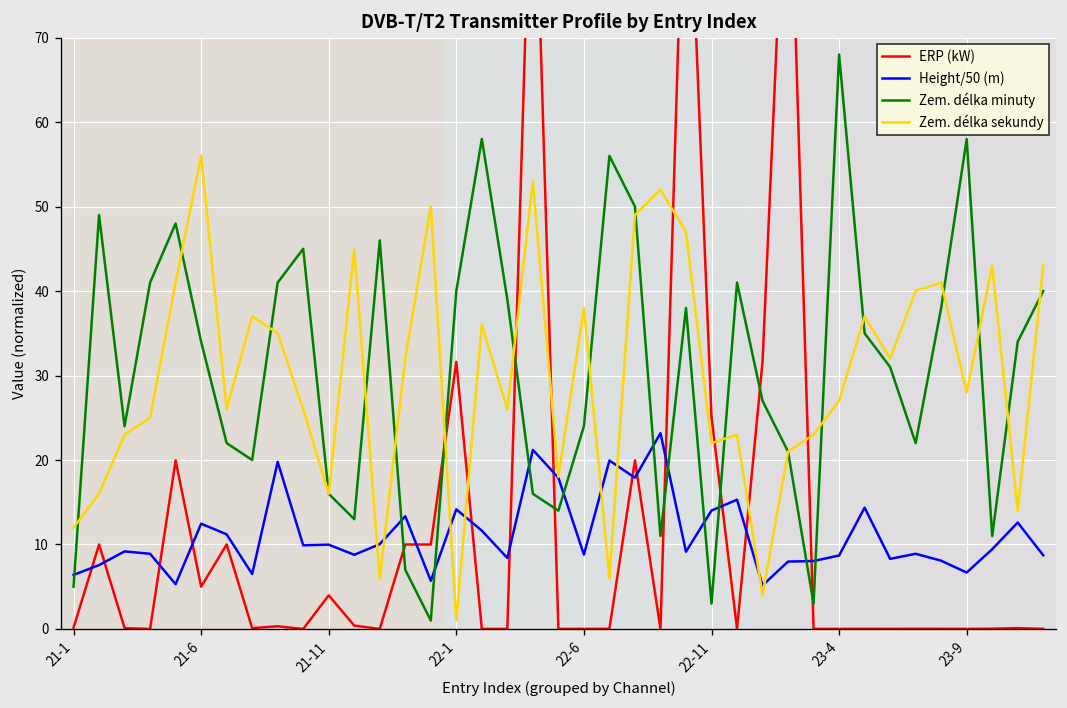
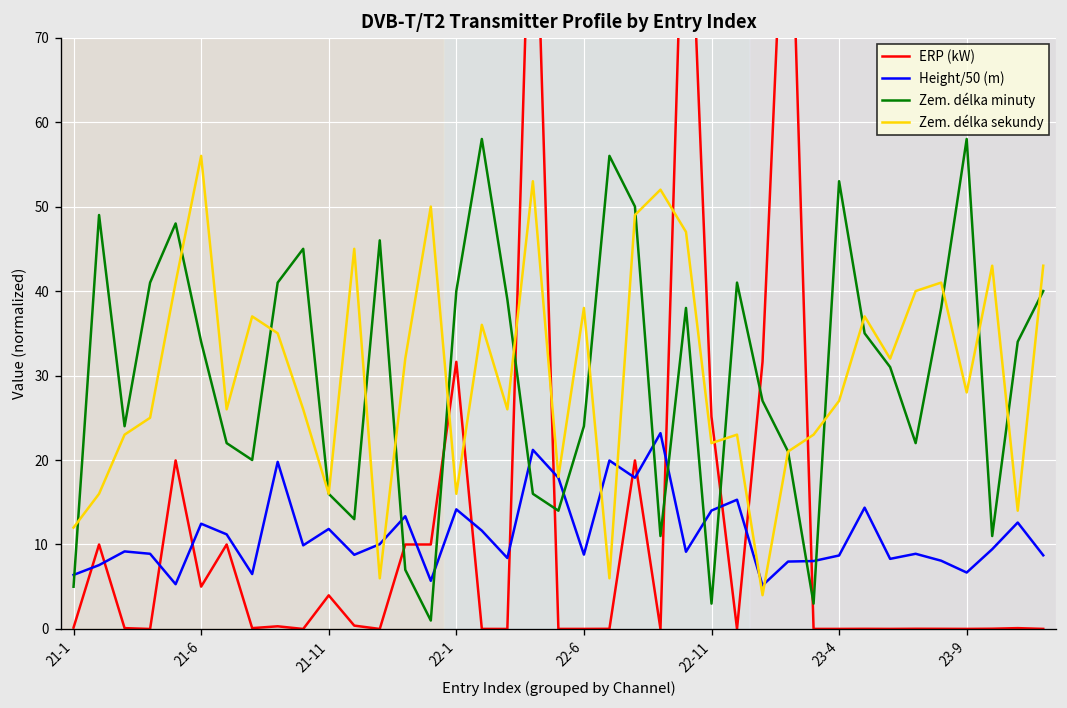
Height/50 (m), 21-11: 10 -> 12
Zem. délka sekundy, 22-1: 1 -> 16
Zem. délka minuty, 23-4: 68 -> 53
